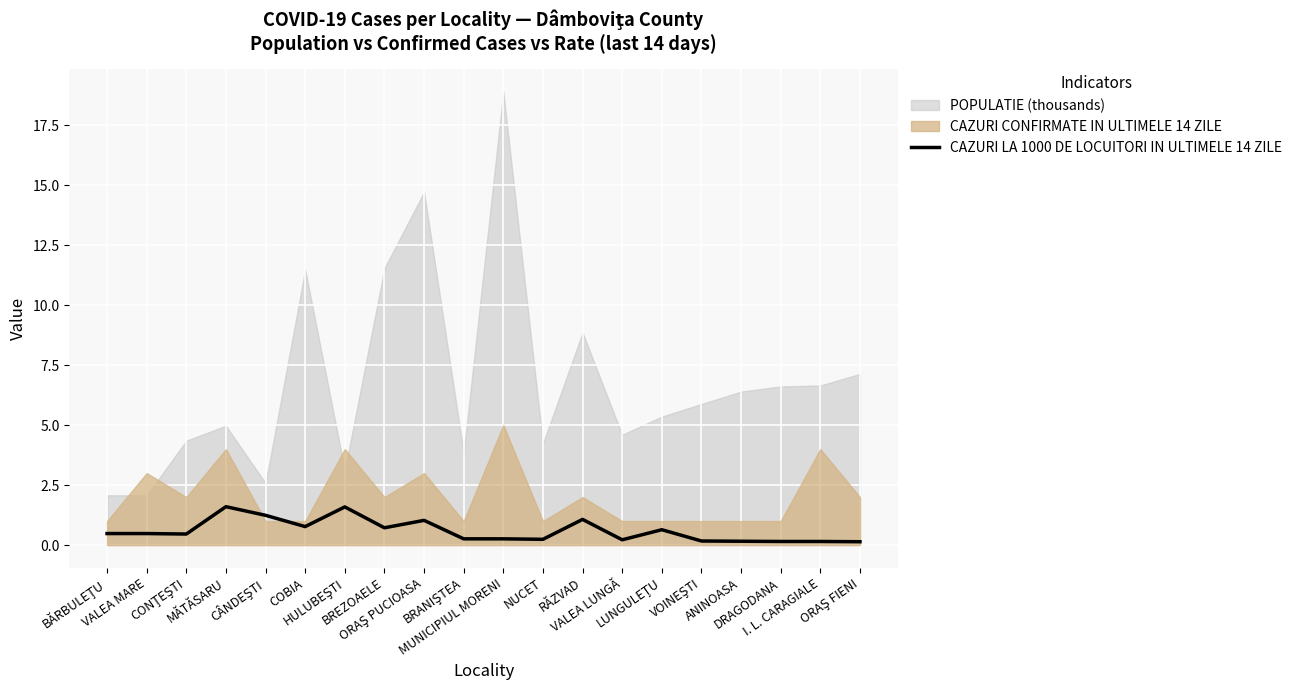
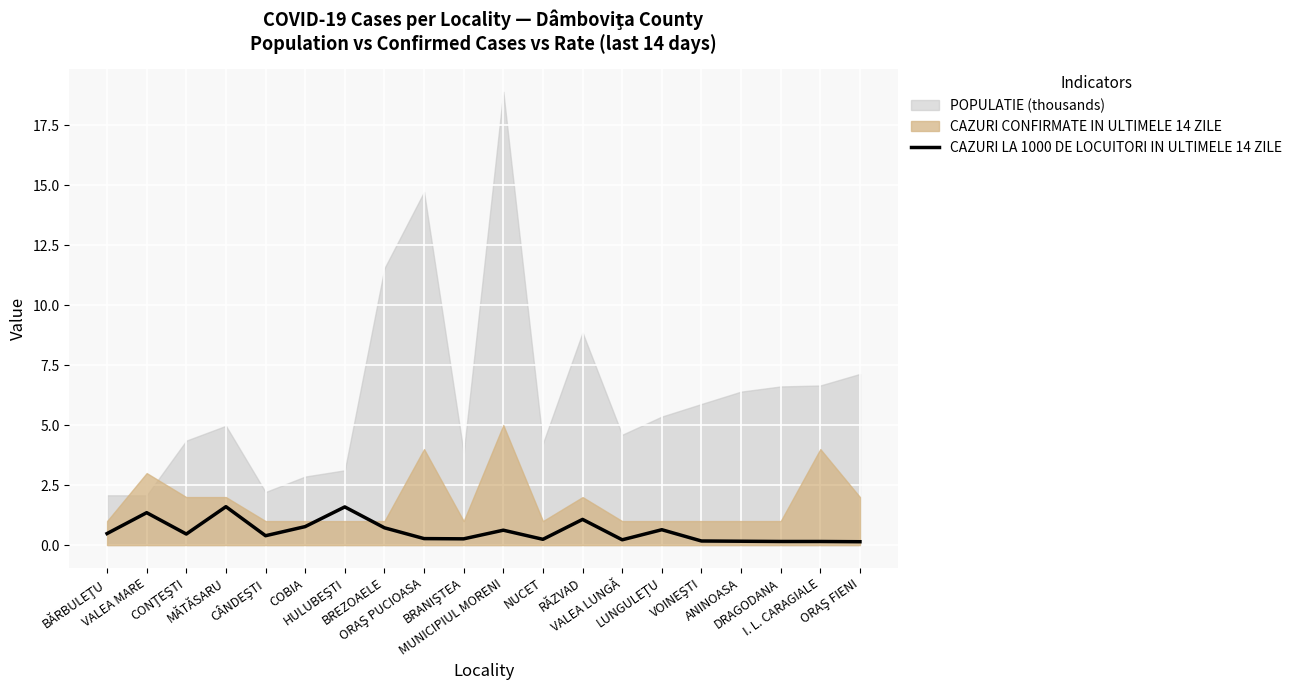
CAZURI LA 1000 DE LOCUITORI IN ULTIMELE 14 ZILE, VALEA MARE: 0.5 -> 1.4
CAZURI CONFIRMATE IN ULTIMELE 14 ZILE, MĂTĂSARU: 4 -> 2
CAZURI LA 1000 DE LOCUITORI IN ULTIMELE 14 ZILE, CÂNDEŞTI: 1.2 -> 0.4
POPULATIE (thousands), CÂNDEŞTI: 2.6 -> 2.2
POPULATIE (thousands), COBIA: 11.5 -> 2.9
CAZURI CONFIRMATE IN ULTIMELE 14 ZILE, HULUBEŞTI: 4 -> 1
CAZURI CONFIRMATE IN ULTIMELE 14 ZILE, BREZOAELE: 2 -> 1
CAZURI LA 1000 DE LOCUITORI IN ULTIMELE 14 ZILE, ORAŞ PUCIOASA: 1.0 -> 0.3
CAZURI CONFIRMATE IN ULTIMELE 14 ZILE, ORAŞ PUCIOASA: 3 -> 4
CAZURI LA 1000 DE LOCUITORI IN ULTIMELE 14 ZILE, MUNICIPIUL MORENI: 0.3 -> 0.6
